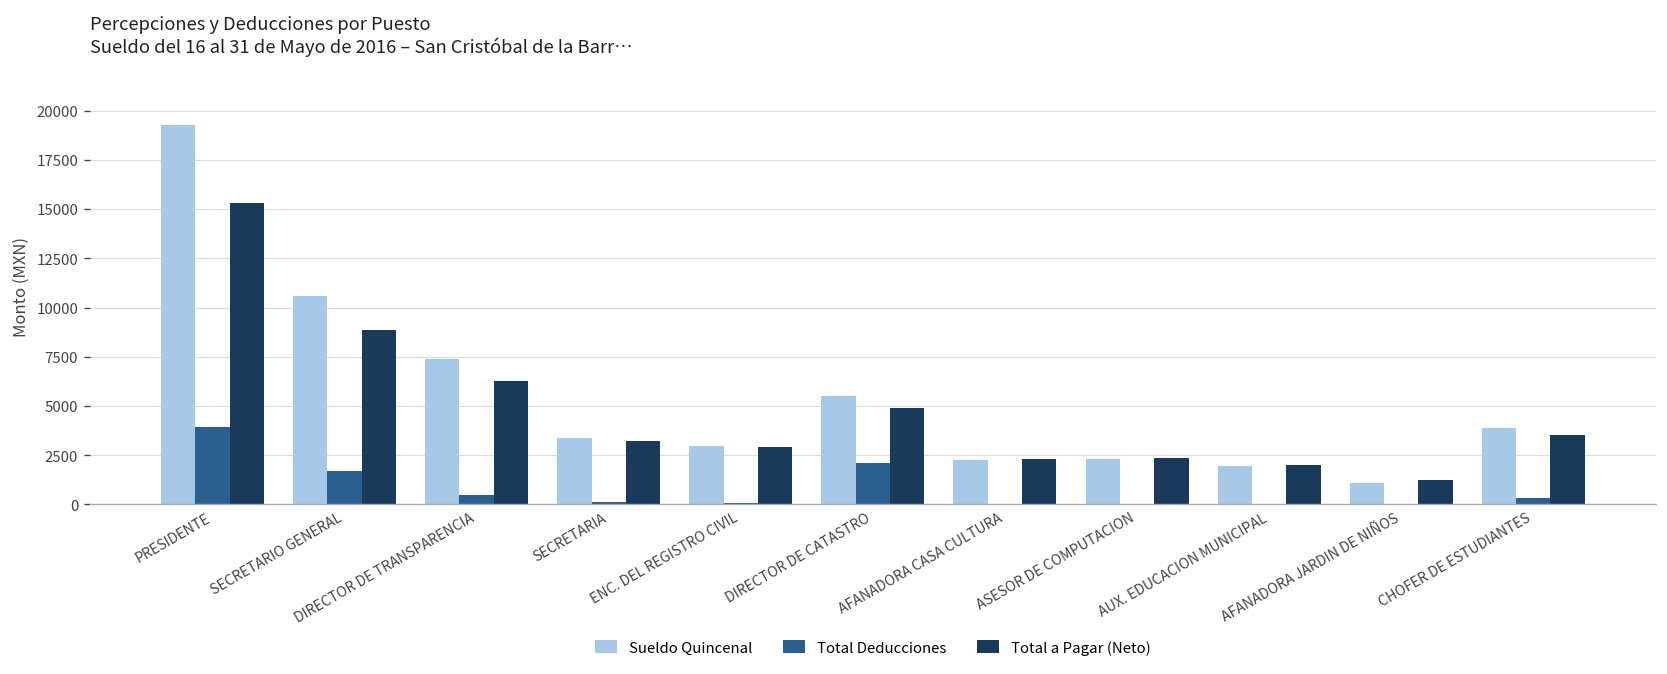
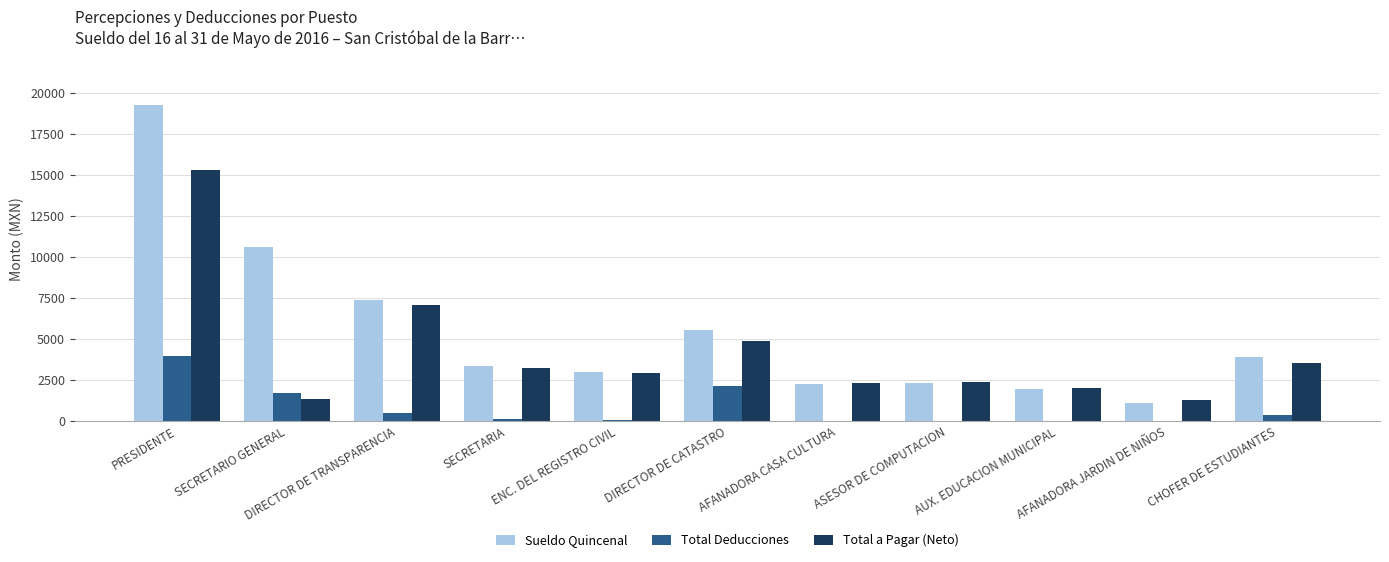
Total a Pagar (Neto), SECRETARIO GENERAL: 8900 -> 1300
Total a Pagar (Neto), DIRECTOR DE TRANSPARENCIA: 6300 -> 7100
